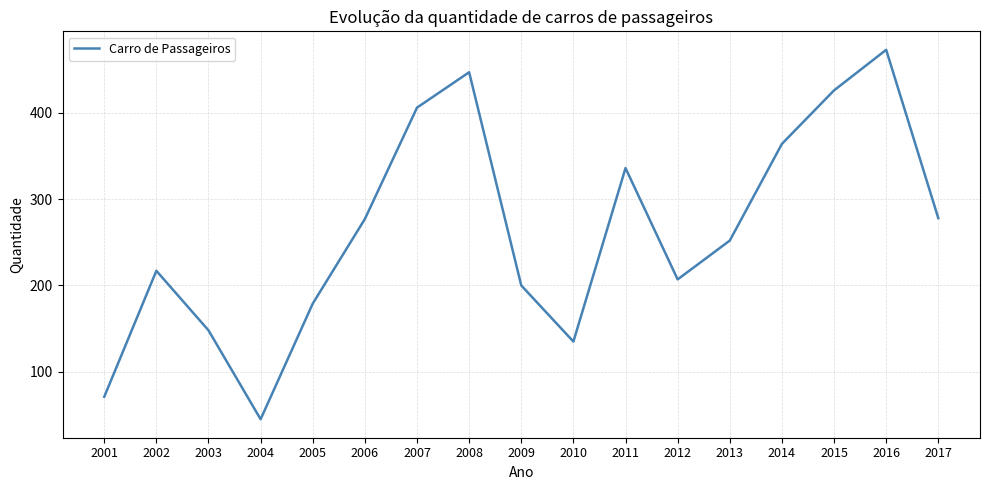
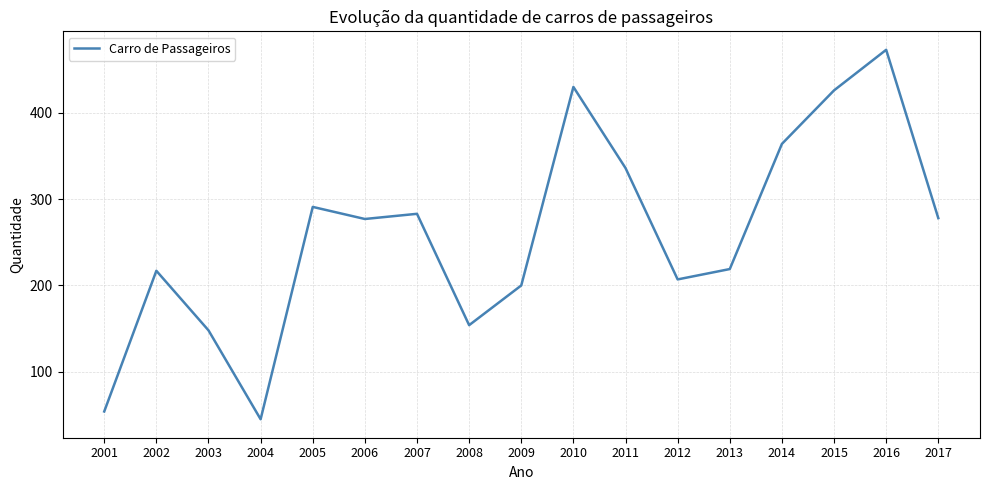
2001: 70 -> 50
2005: 180 -> 290
2007: 410 -> 280
2008: 450 -> 150
2010: 140 -> 430
2013: 250 -> 220
